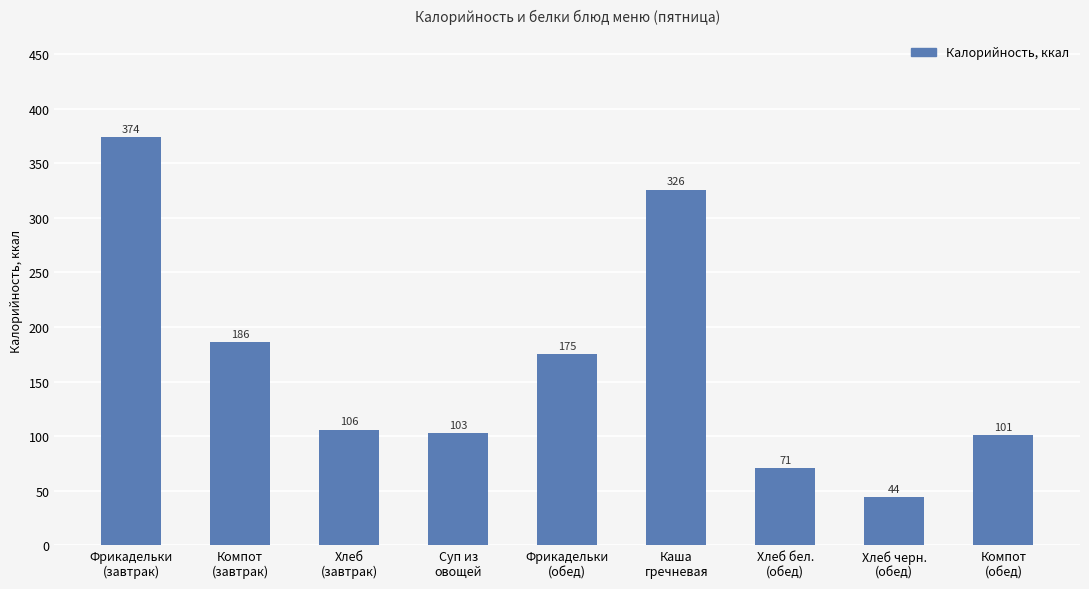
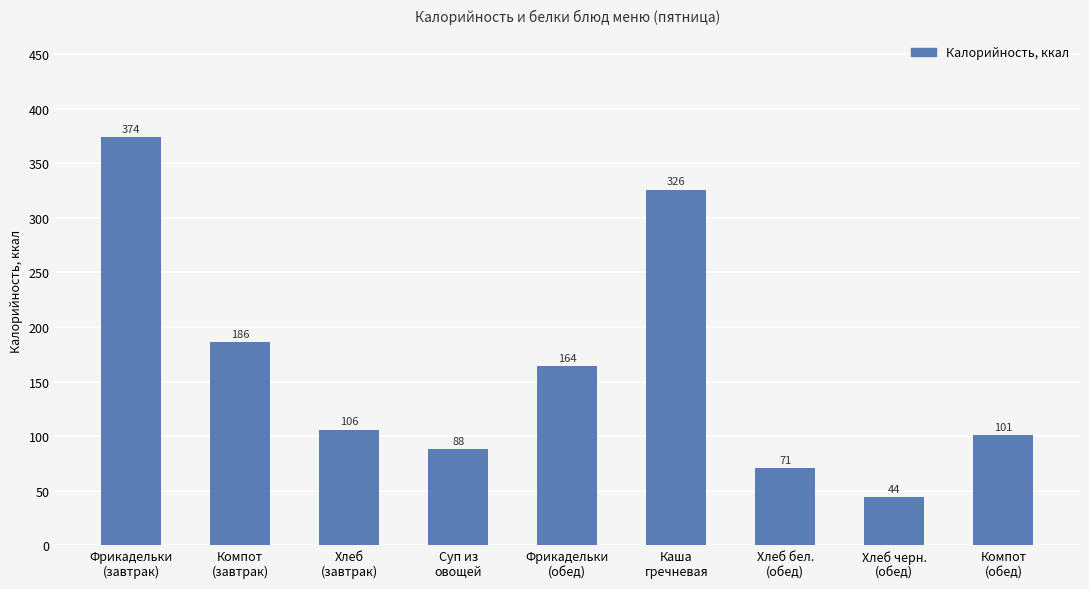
Суп из овощей: 103 -> 88
Фрикадельки (обед): 175 -> 164
